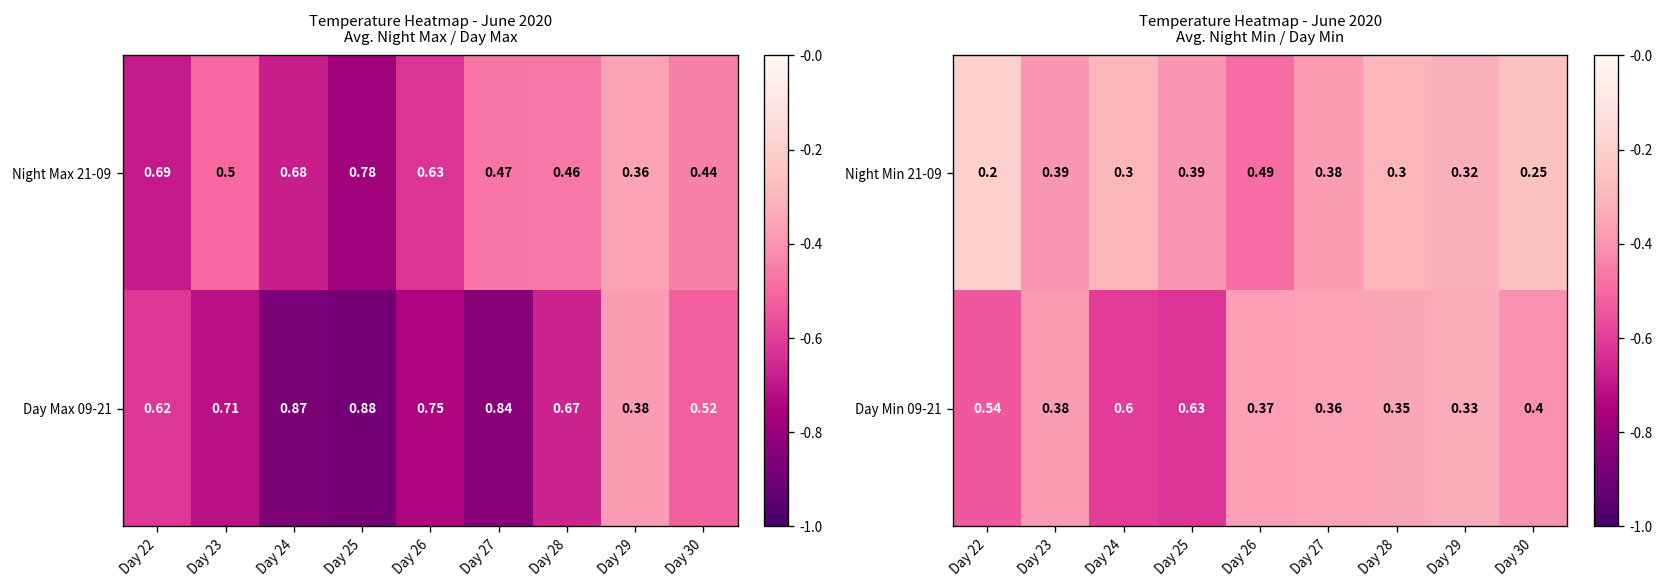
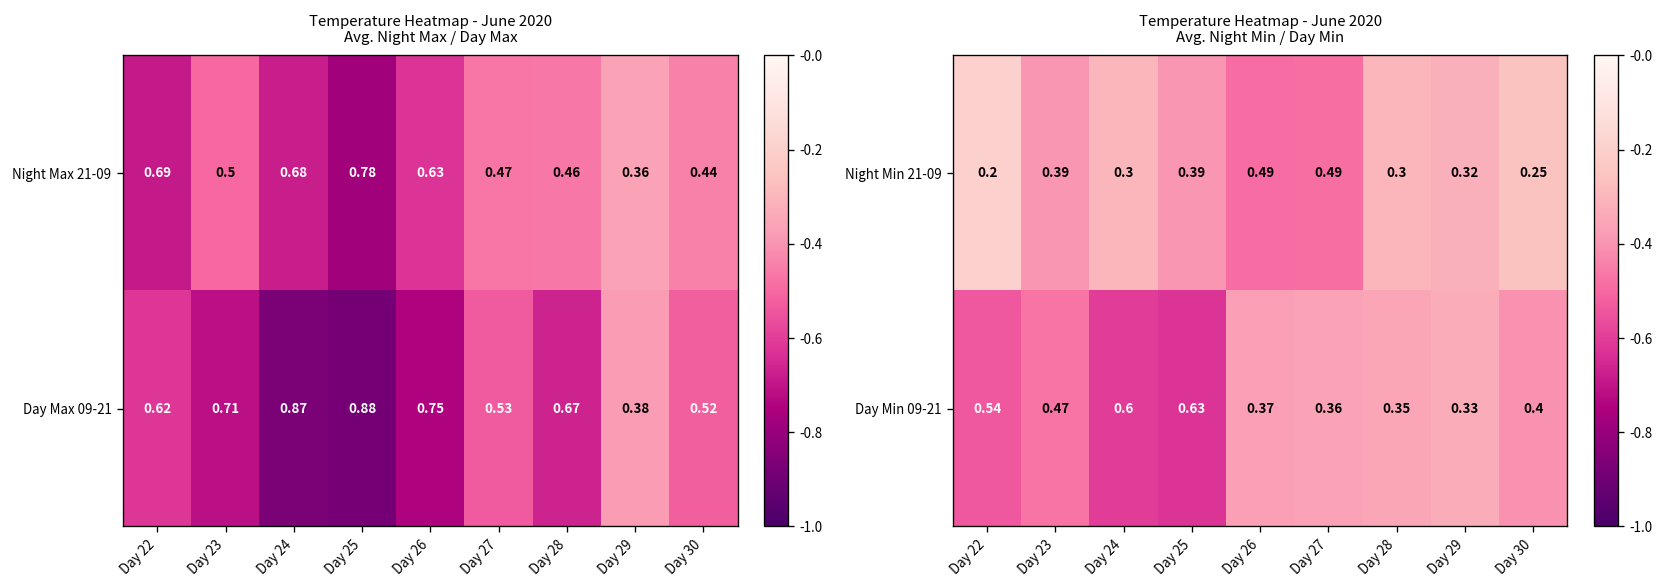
Temperature Heatmap - June 2020 Avg. Night Max / Day Max, Day Max 09-21, Day 27: 0.84 -> 0.53
Temperature Heatmap - June 2020 Avg. Night Min / Day Min, Night Min 21-09, Day 27: 0.38 -> 0.49
Temperature Heatmap - June 2020 Avg. Night Min / Day Min, Day Min 09-21, Day 23: 0.38 -> 0.47
